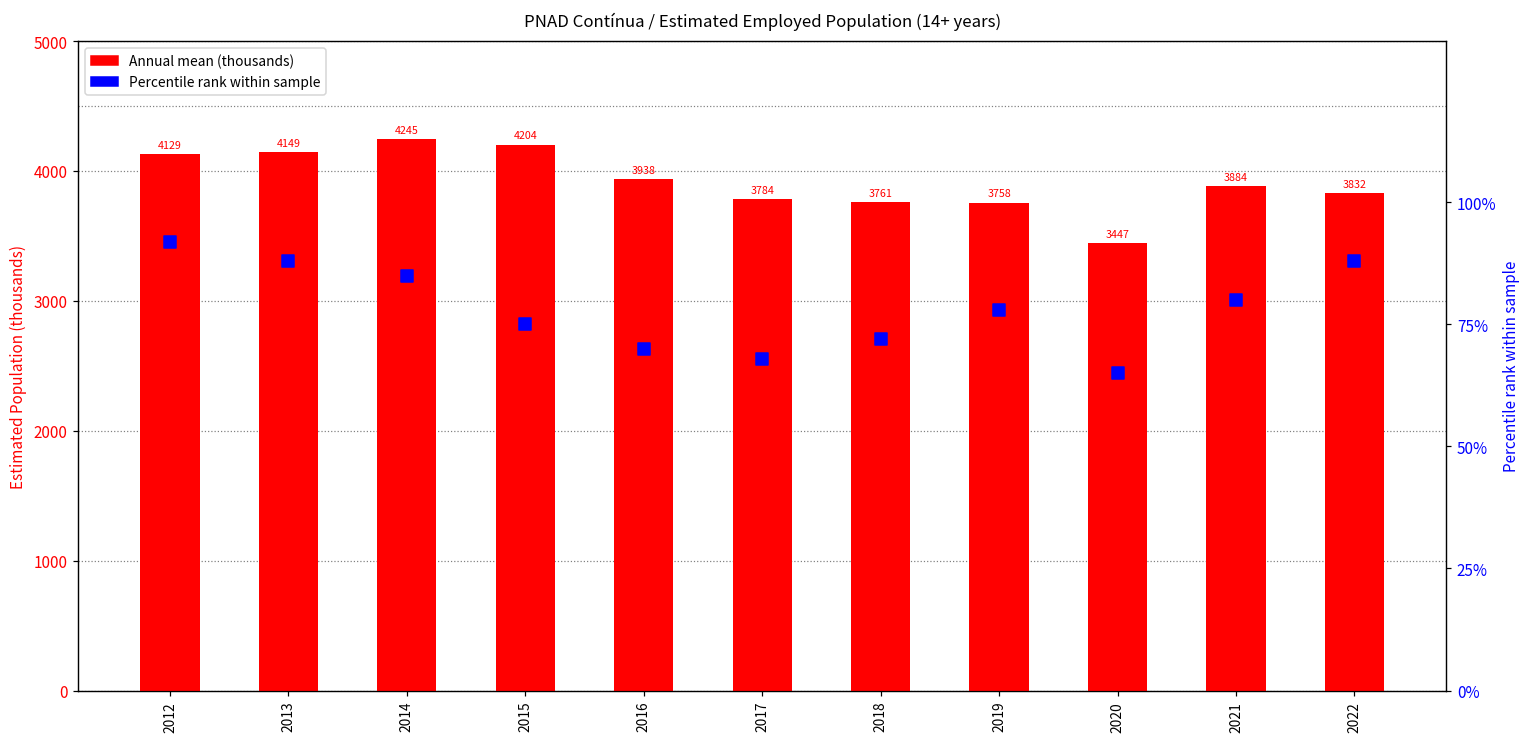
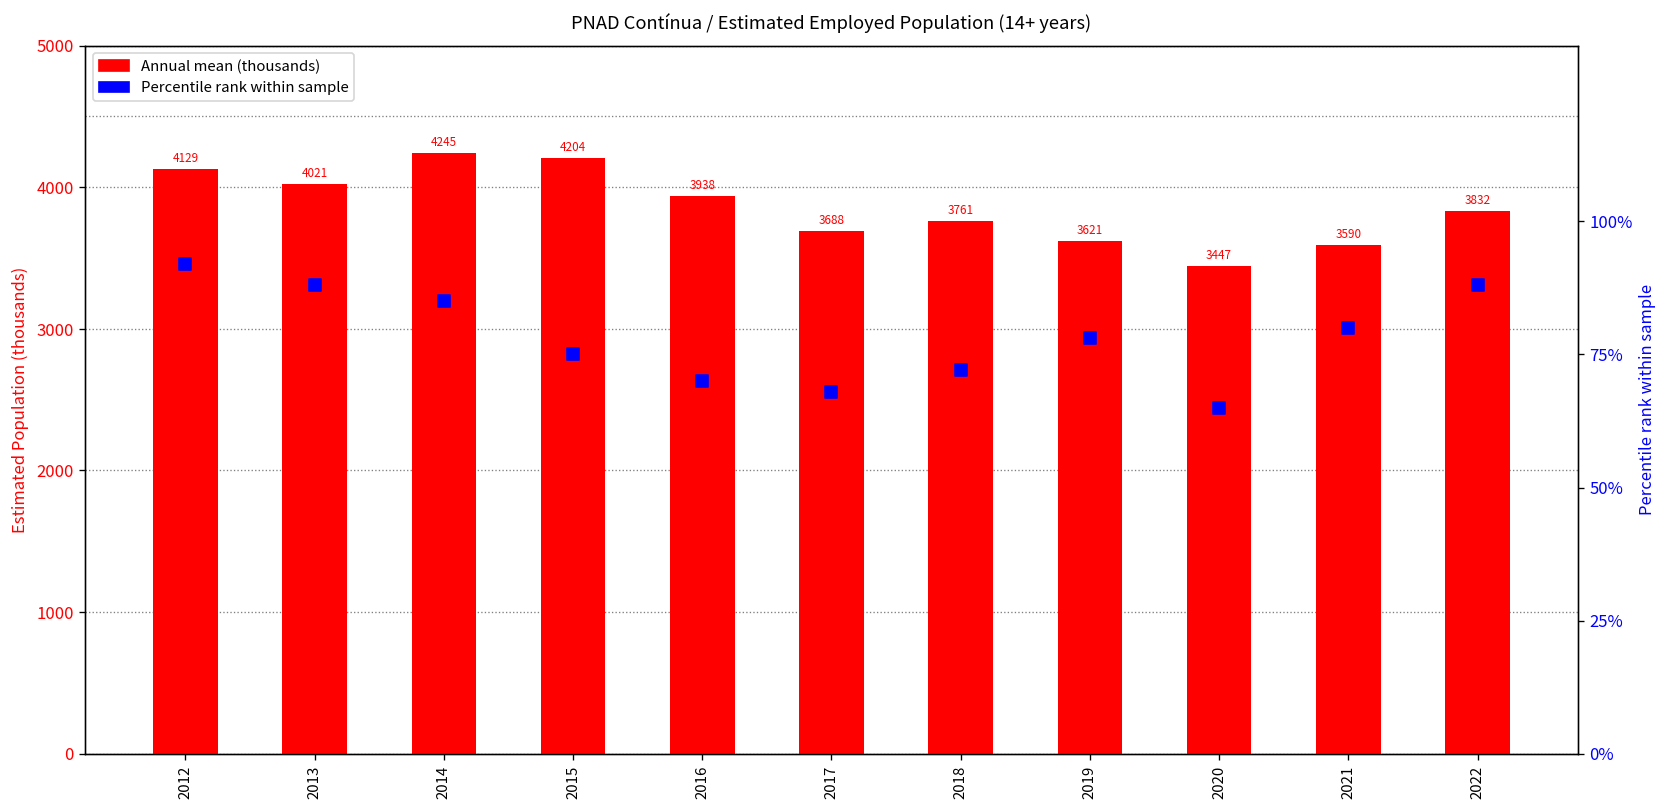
Annual mean (thousands), 2013: 4149 -> 4021
Annual mean (thousands), 2017: 3784 -> 3688
Annual mean (thousands), 2019: 3758 -> 3621
Annual mean (thousands), 2021: 3884 -> 3590
